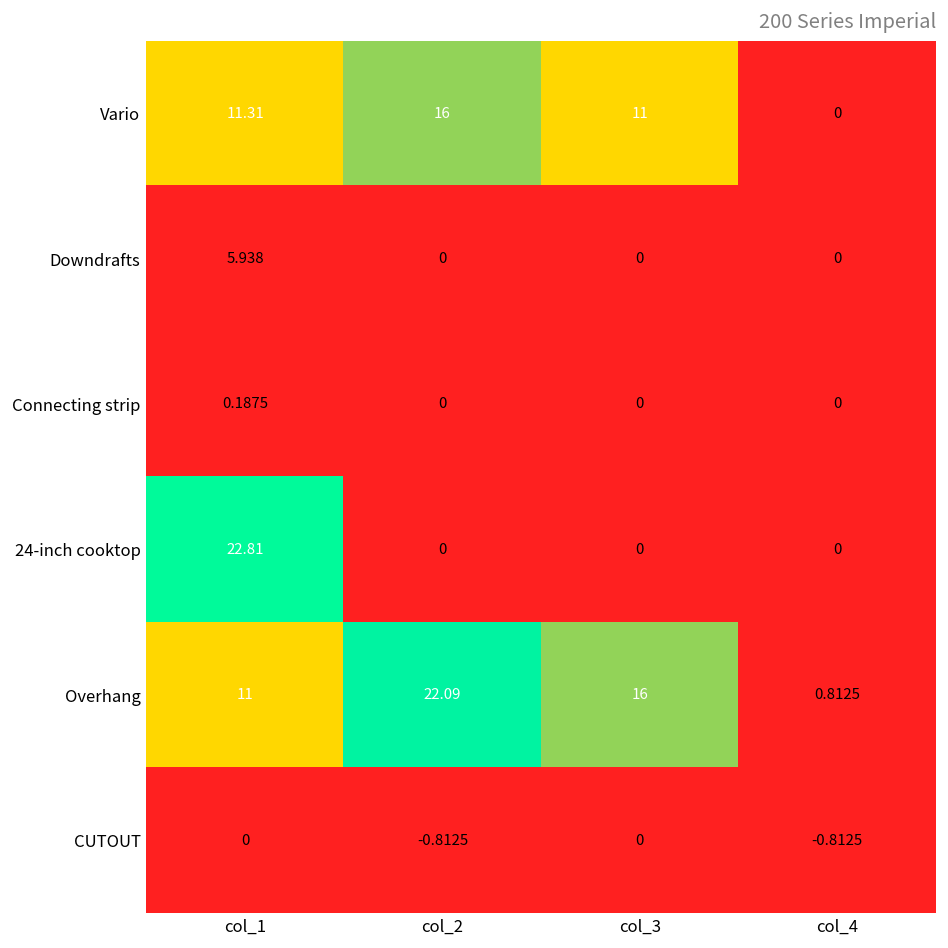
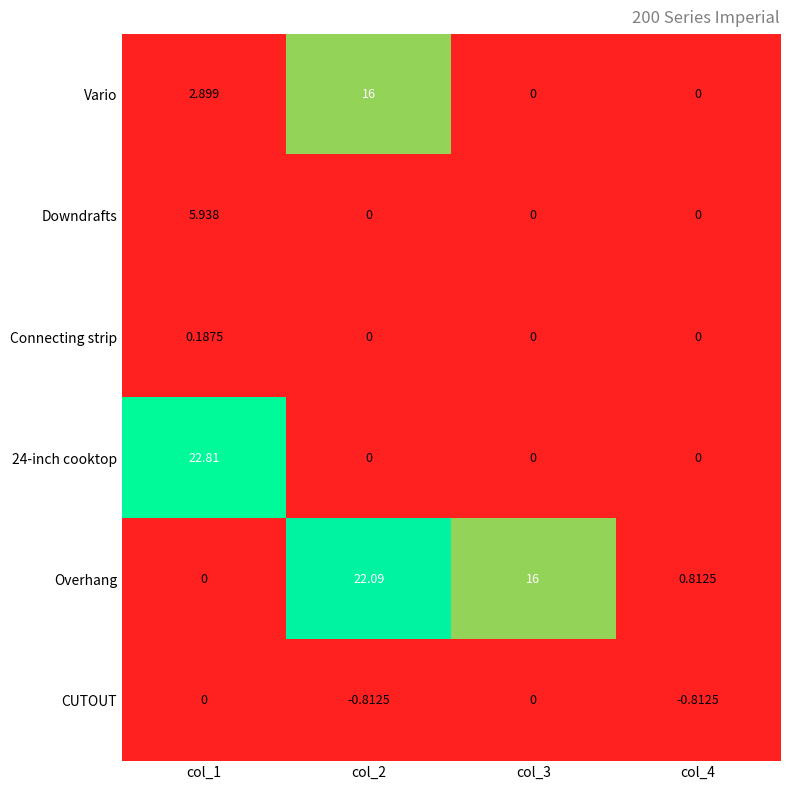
Vario, col_1: 11.31 -> 2.899
Vario, col_3: 11 -> 0
Overhang, col_1: 11 -> 0
